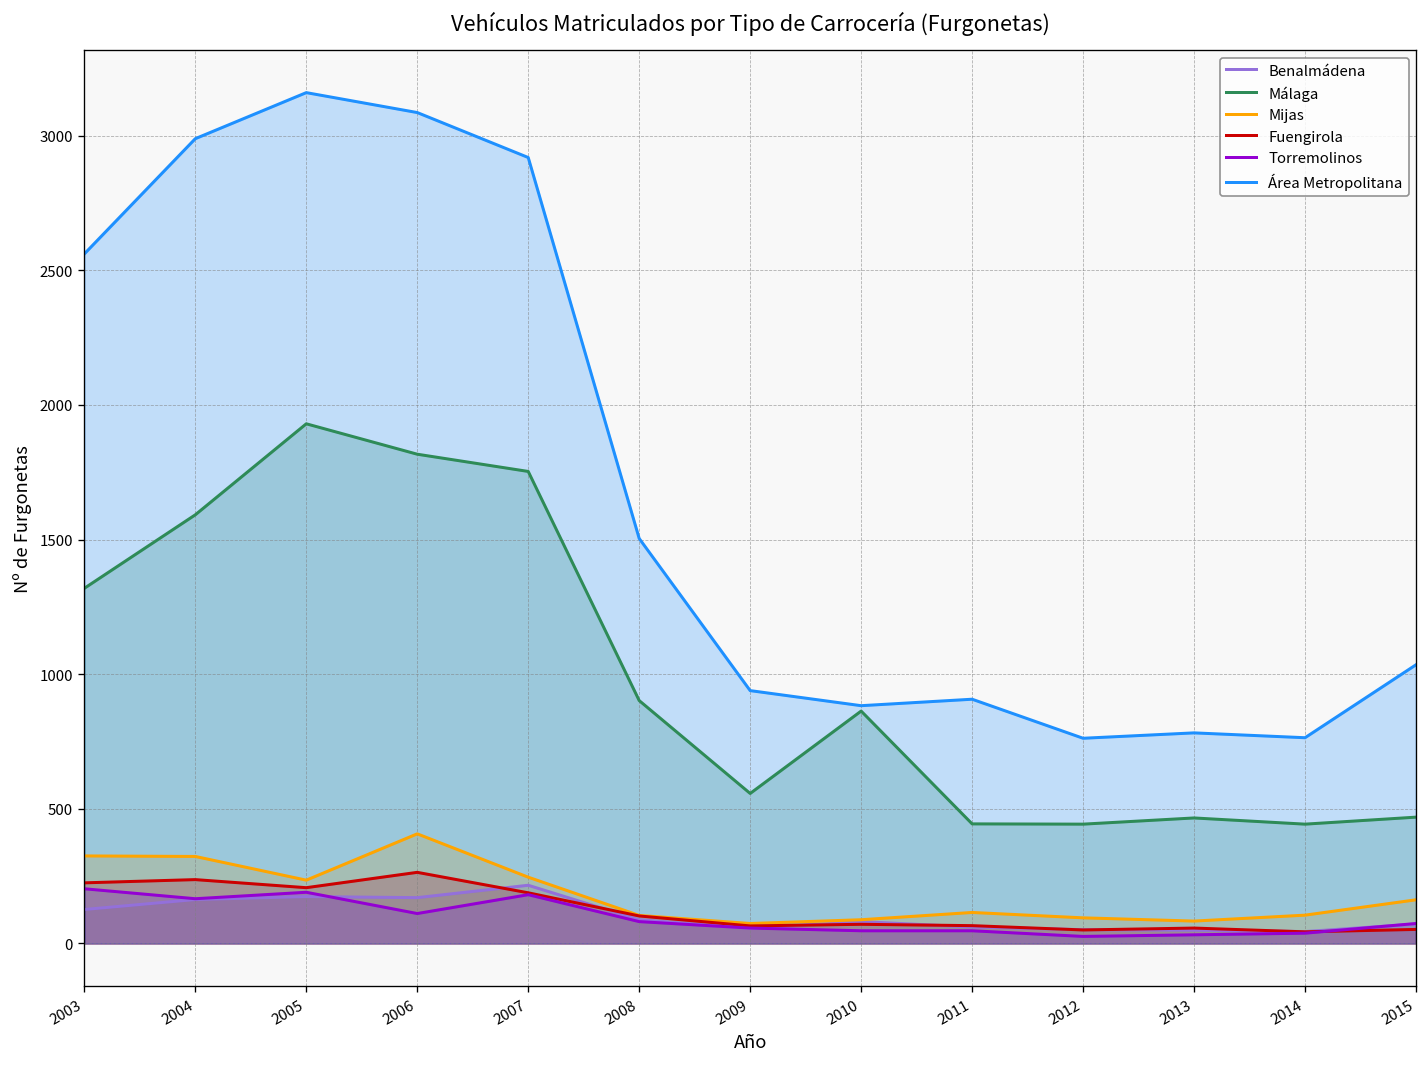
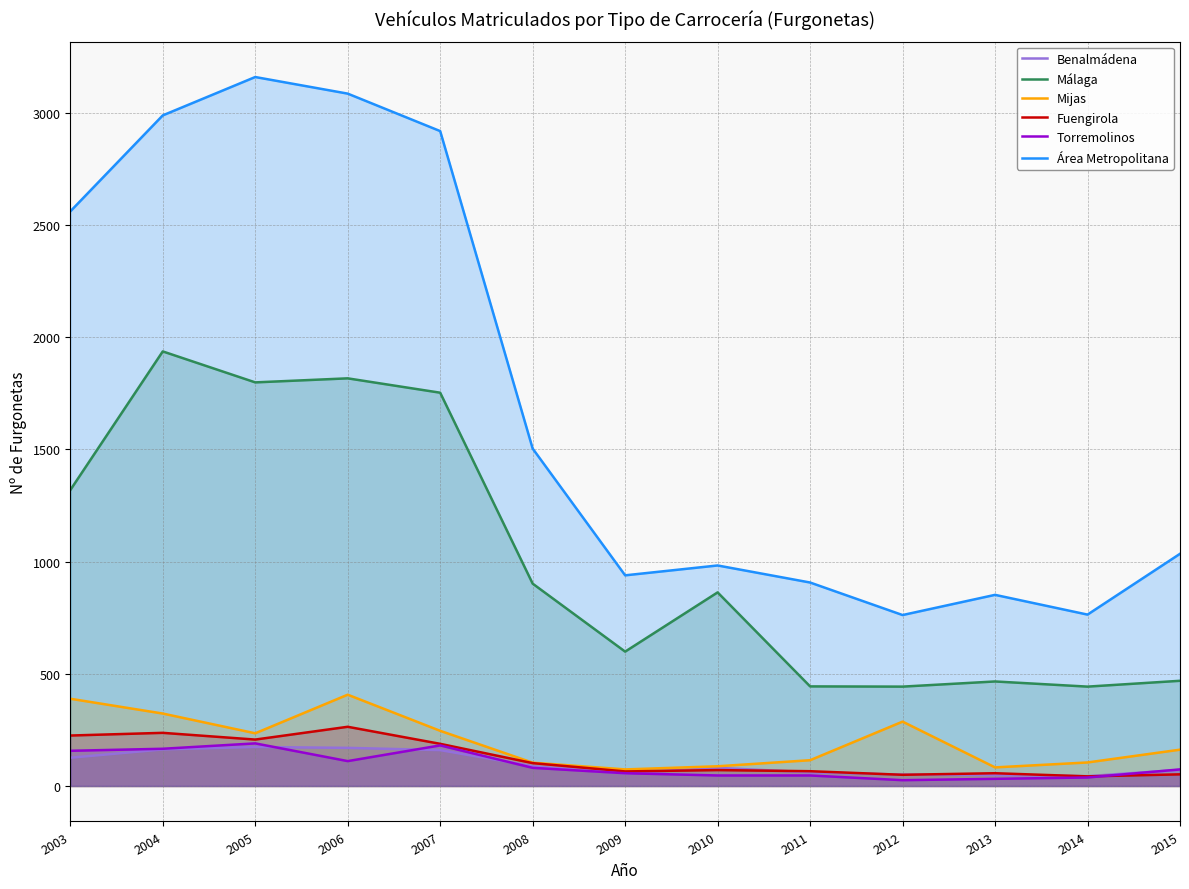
Mijas, 2003: 330 -> 390
Torremolinos, 2003: 200 -> 160
Málaga, 2004: 1590 -> 1940
Málaga, 2005: 1930 -> 1800
Benalmádena, 2007: 220 -> 160
Málaga, 2009: 560 -> 600
Área Metropolitana, 2010: 880 -> 980
Mijas, 2012: 100 -> 290
Área Metropolitana, 2013: 780 -> 850
